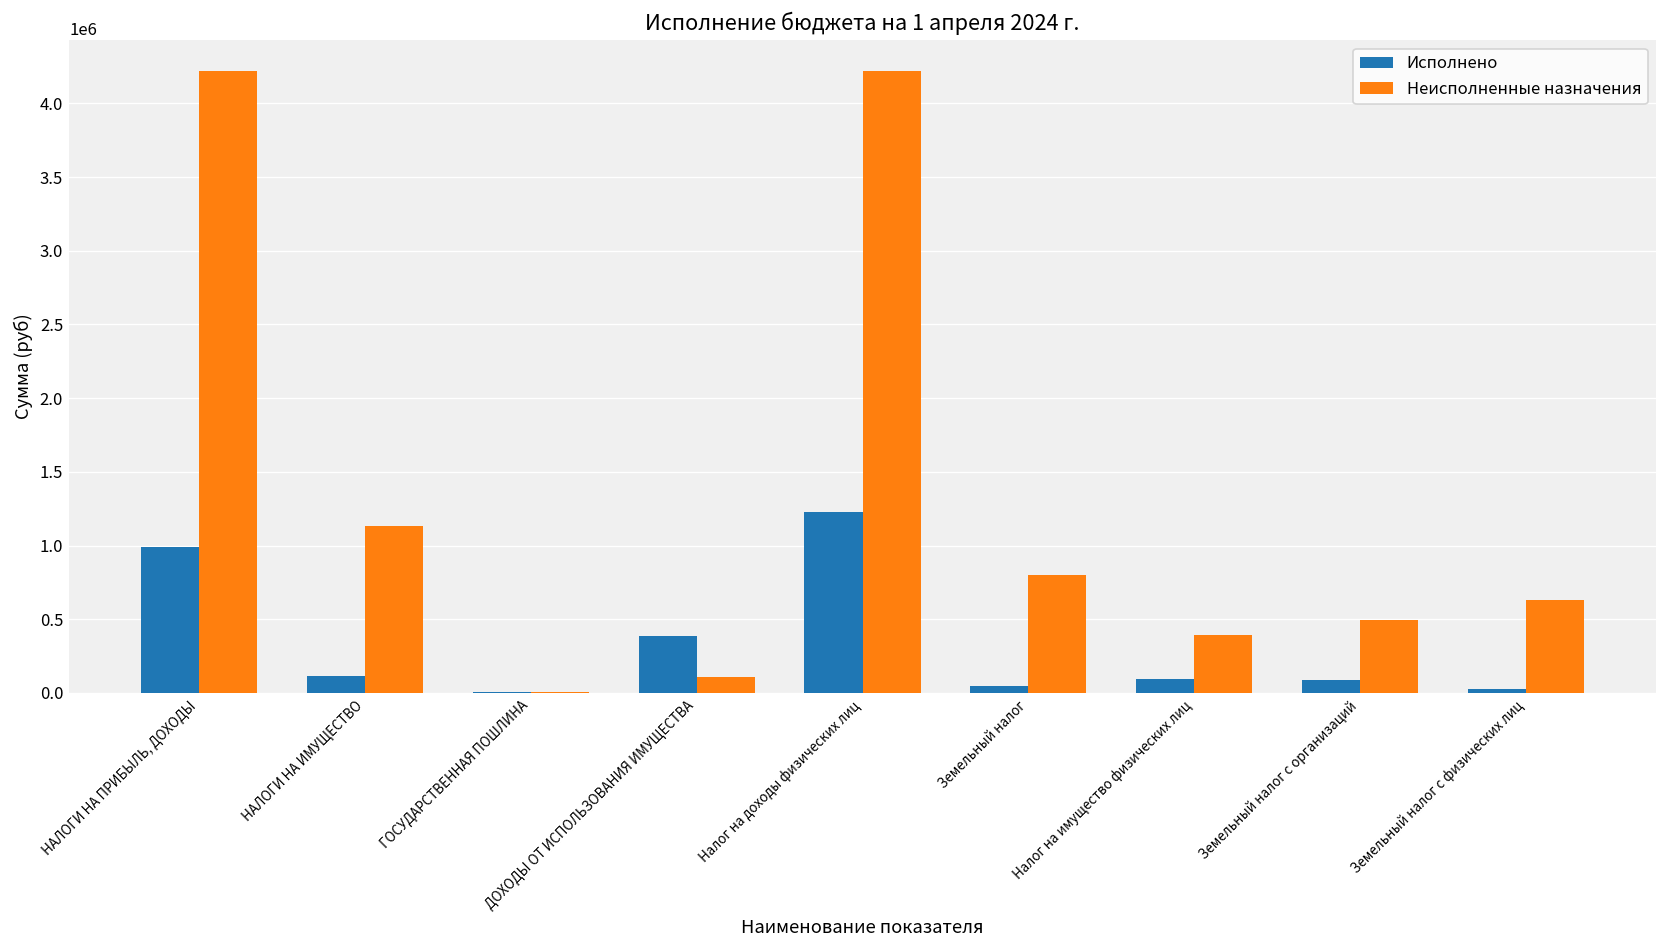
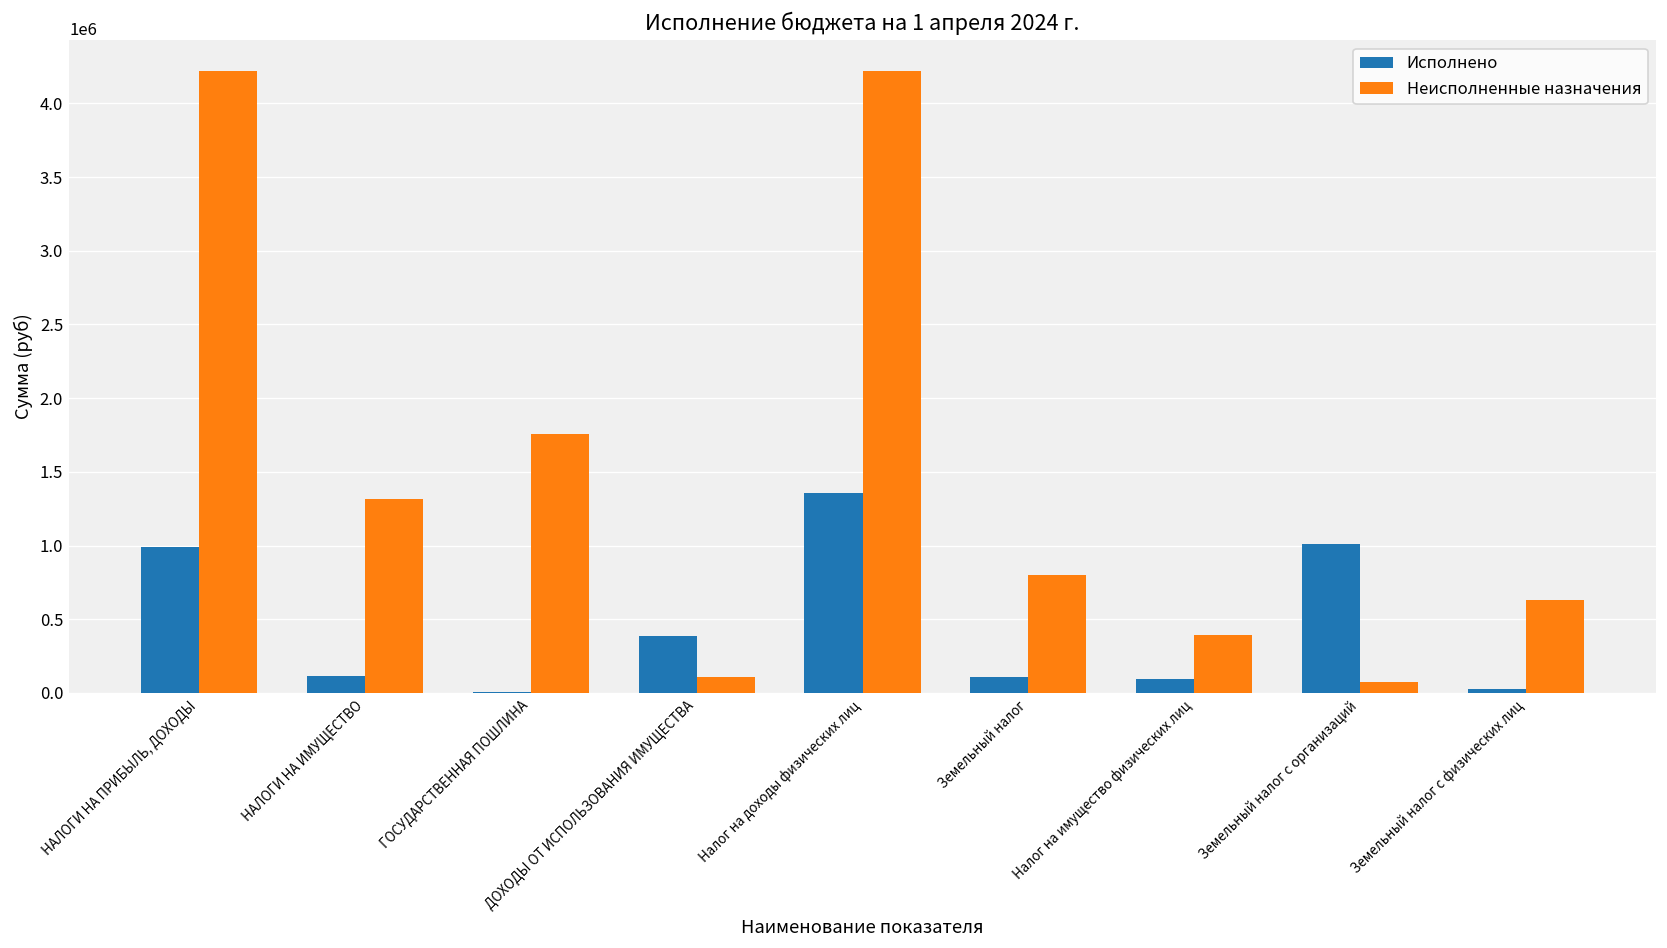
Неисполненные назначения, НАЛОГИ НА ИМУЩЕСТВО: 1140000 -> 1310000
Неисполненные назначения, ГОСУДАРСТВЕННАЯ ПОШЛИНА: 10000 -> 1760000
Исполнено, Налог на доходы физических лиц: 1230000 -> 1360000
Исполнено, Земельный налог: 40000 -> 110000
Исполнено, Земельный налог с организаций: 90000 -> 1010000
Неисполненные назначения, Земельный налог с организаций: 490000 -> 70000
